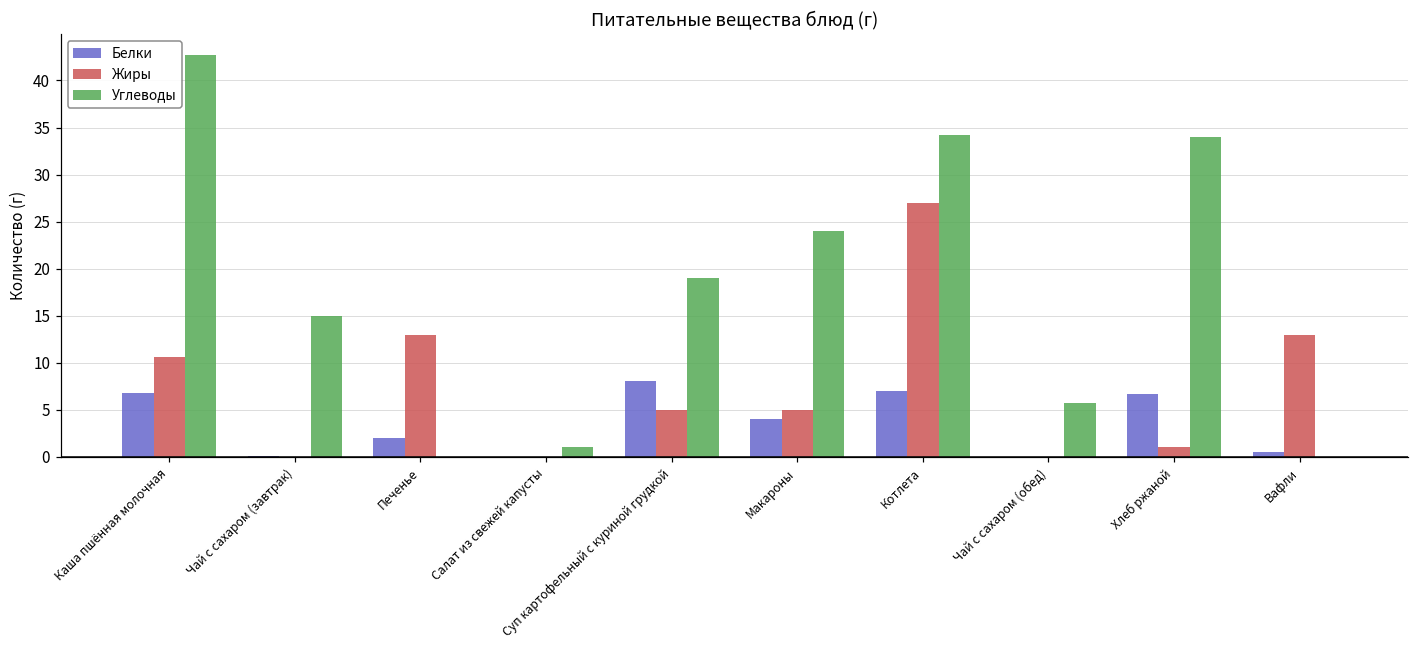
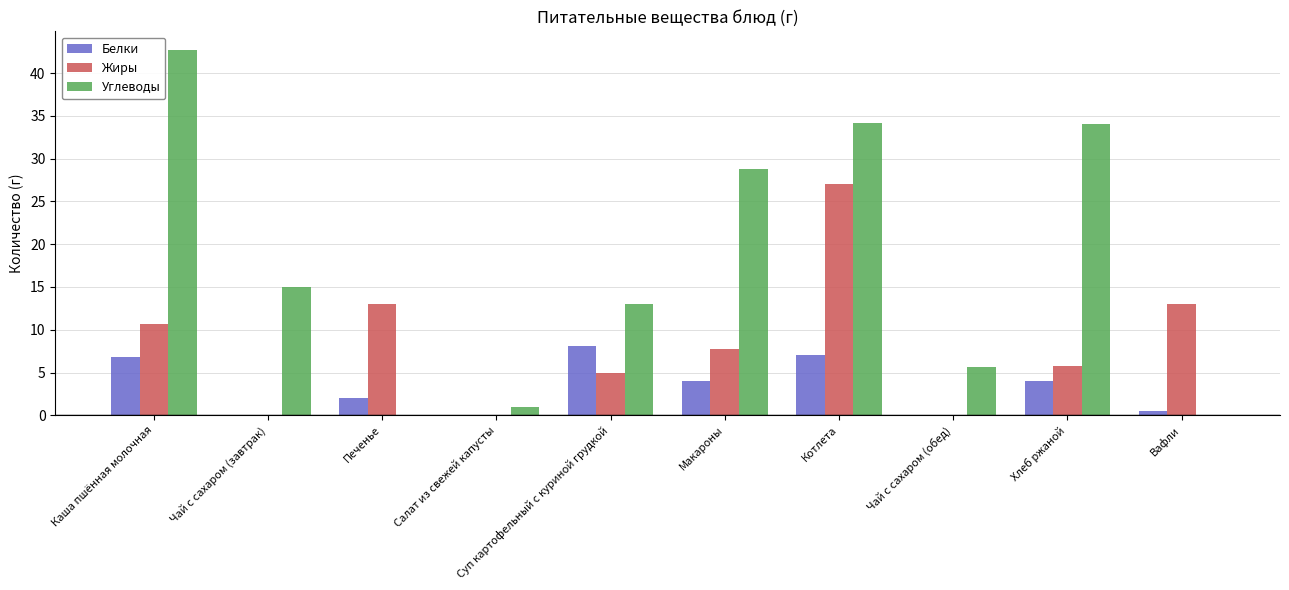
Углеводы, Суп картофельный с куриной грудкой: 19 -> 13
Жиры, Макароны: 5 -> 8
Углеводы, Макароны: 24 -> 29
Белки, Хлеб ржаной: 7 -> 4
Жиры, Хлеб ржаной: 1 -> 6
